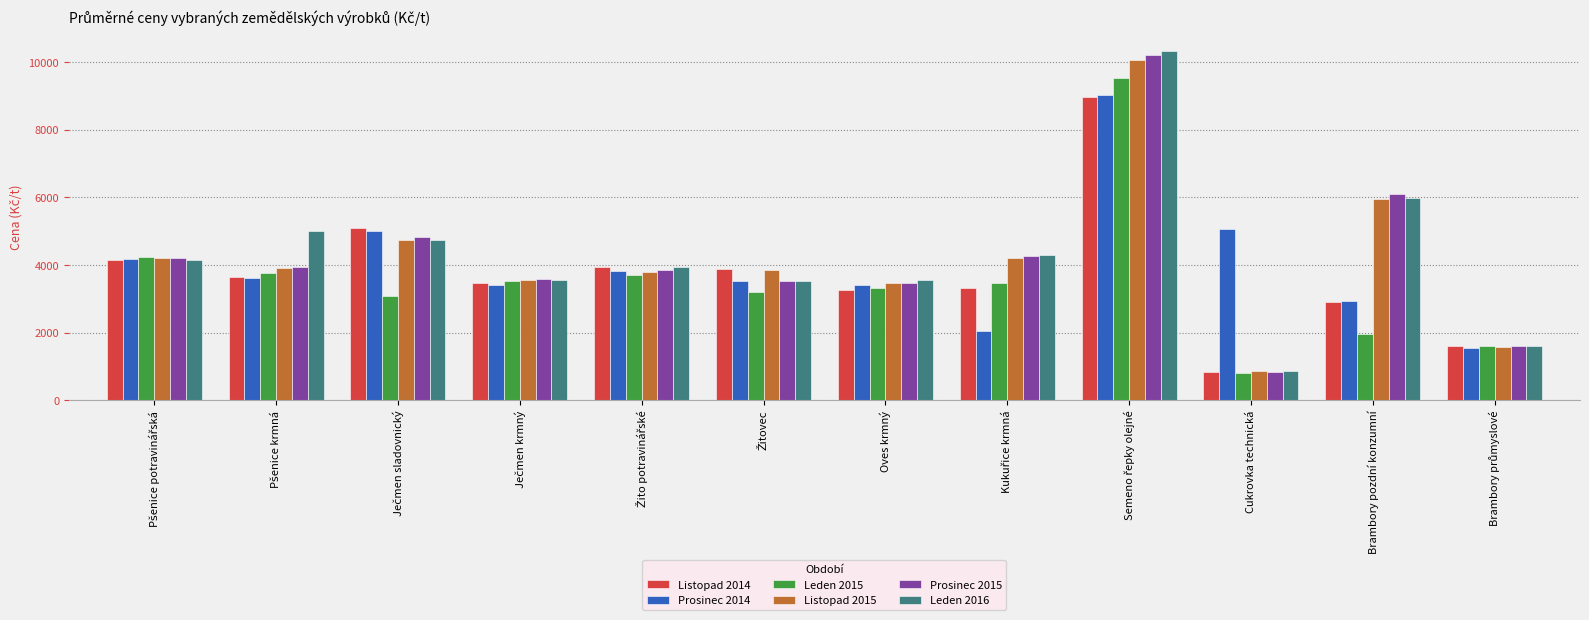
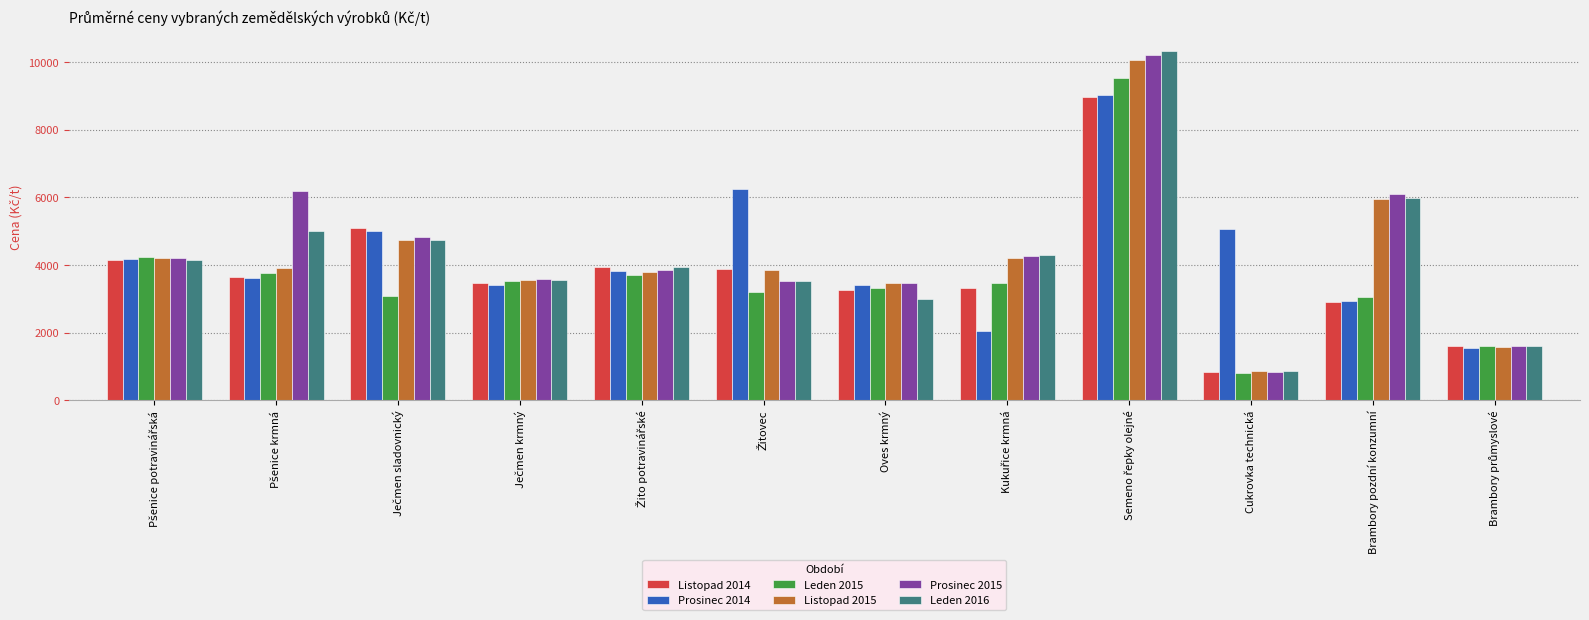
Prosinec 2015, Pšenice krmná: 3900 -> 6200
Prosinec 2014, Žitovec: 3500 -> 6200
Leden 2016, Oves krmný: 3500 -> 3000
Leden 2015, Brambory pozdní konzumní: 2000 -> 3000
